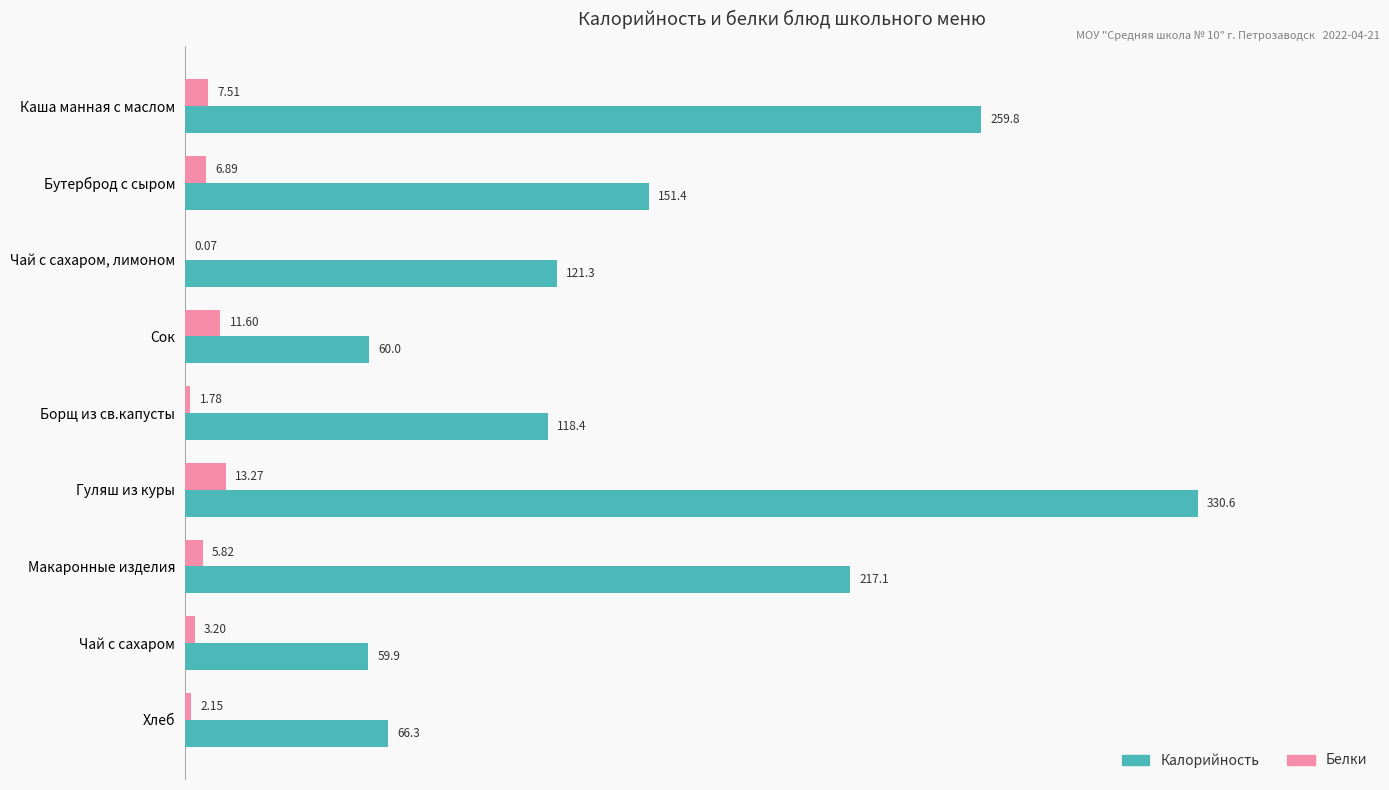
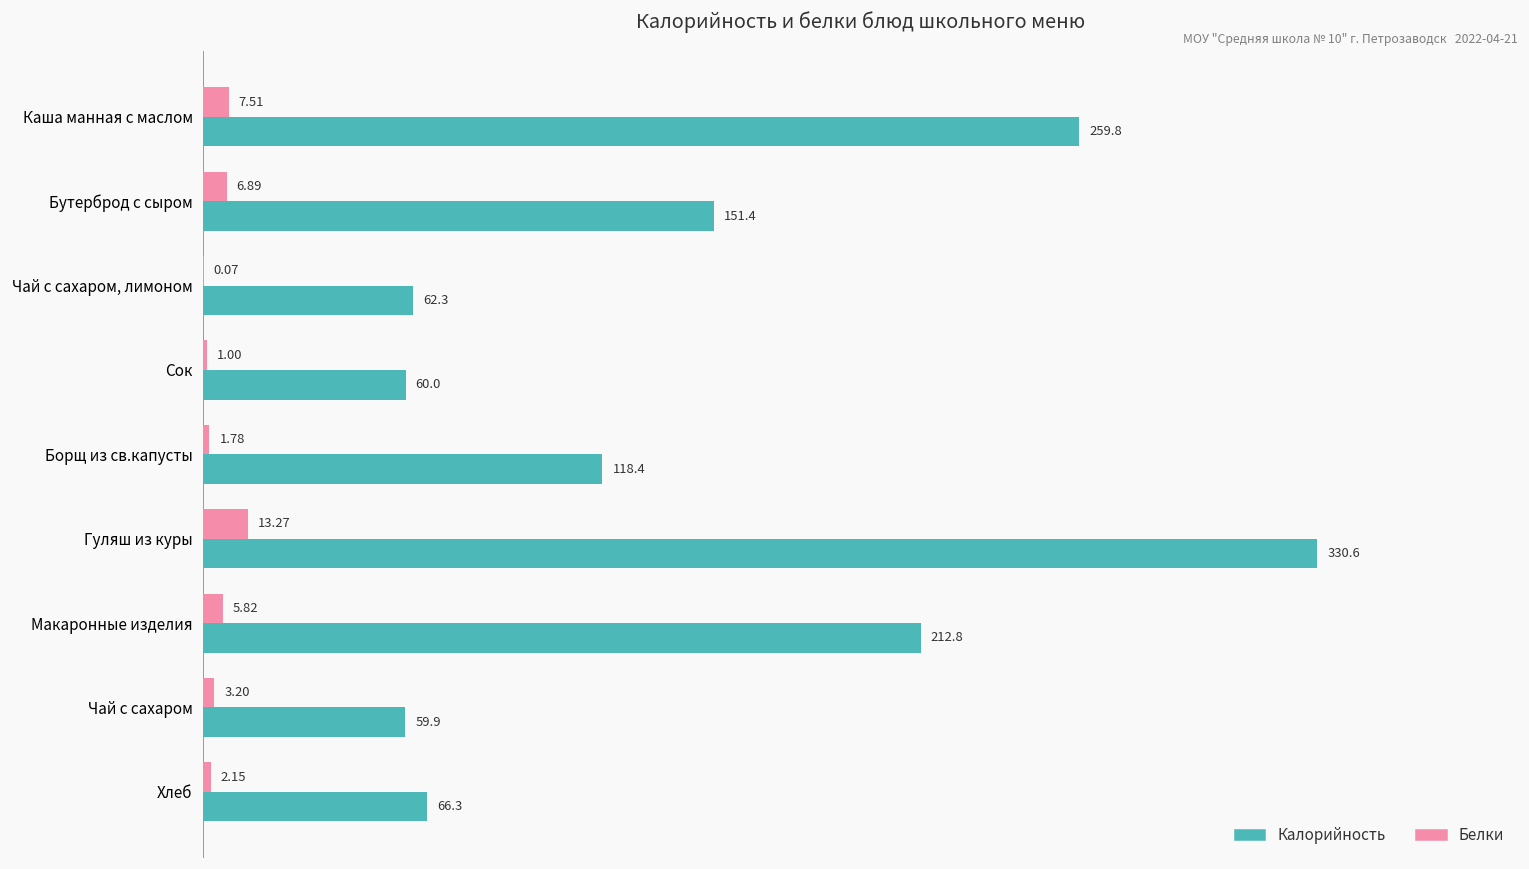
Калорийность, Чай с сахаром, лимоном: 121.3 -> 62.3
Белки, Сок: 11.60 -> 1.00
Калорийность, Макаронные изделия: 217.1 -> 212.8
